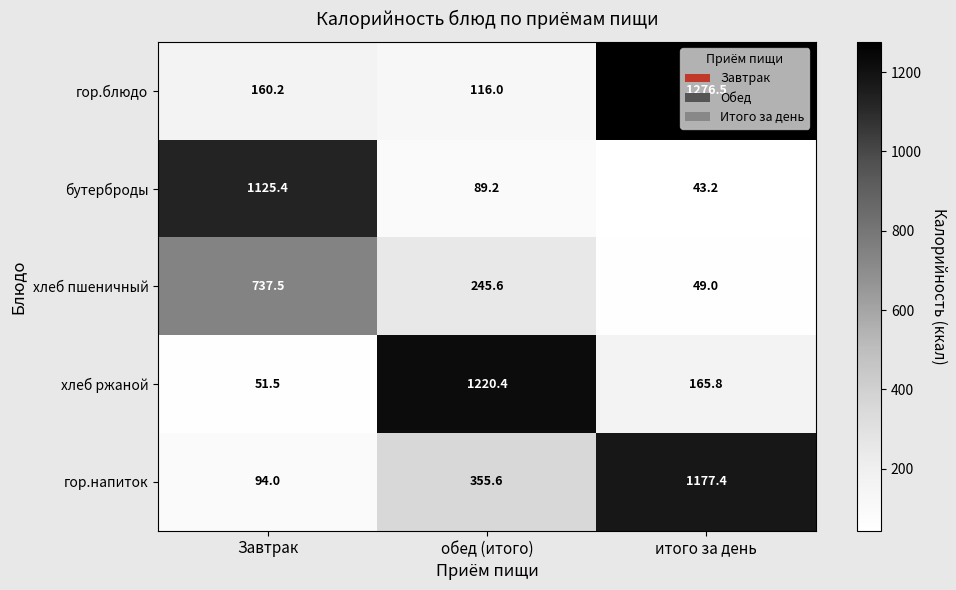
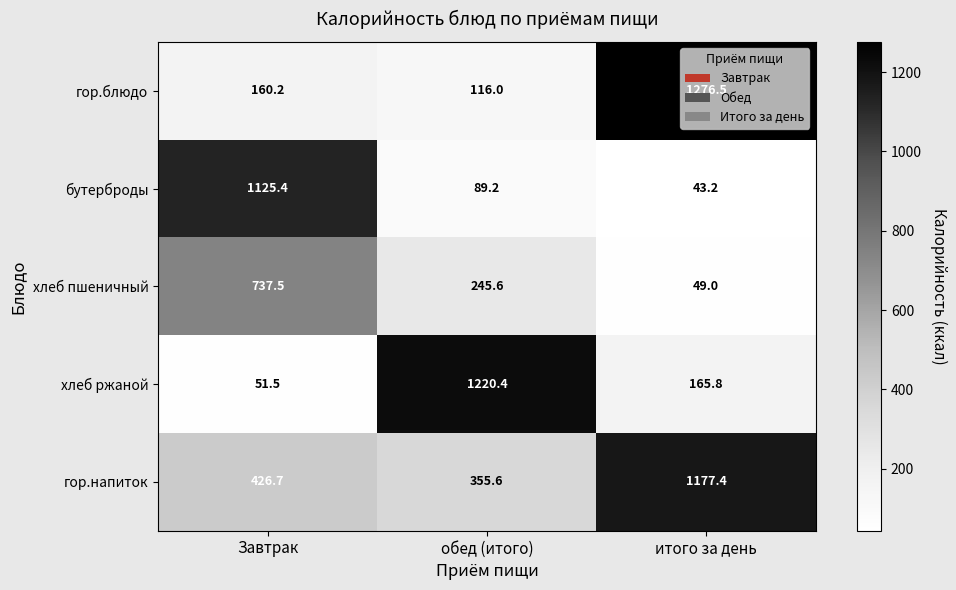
гор.напиток, Завтрак: 94.0 -> 426.7
